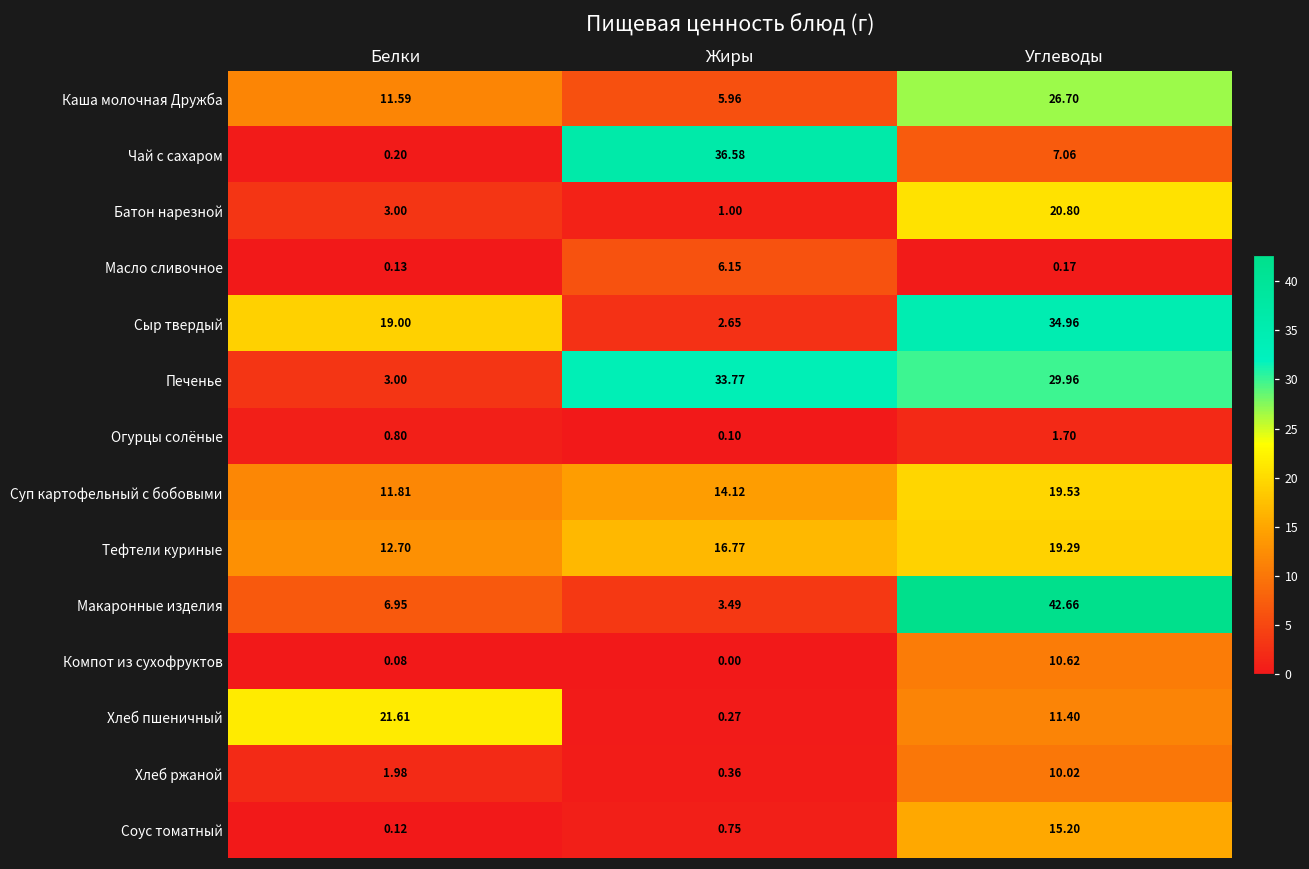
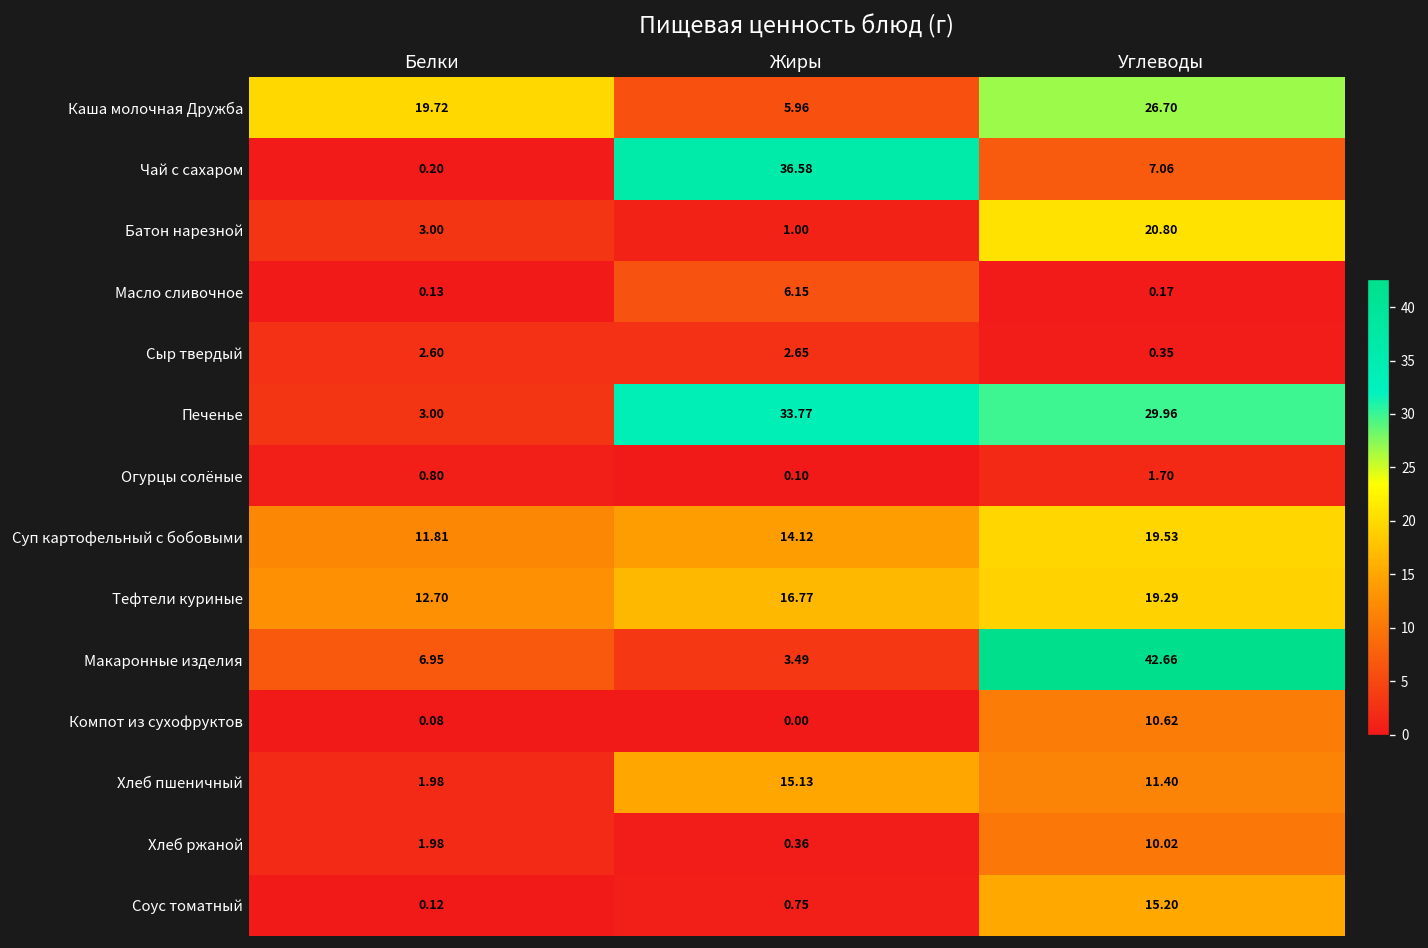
Каша молочная Дружба, Белки: 11.59 -> 19.72
Сыр твердый, Белки: 19.00 -> 2.60
Сыр твердый, Углеводы: 34.96 -> 0.35
Хлеб пшеничный, Белки: 21.61 -> 1.98
Хлеб пшеничный, Жиры: 0.27 -> 15.13
